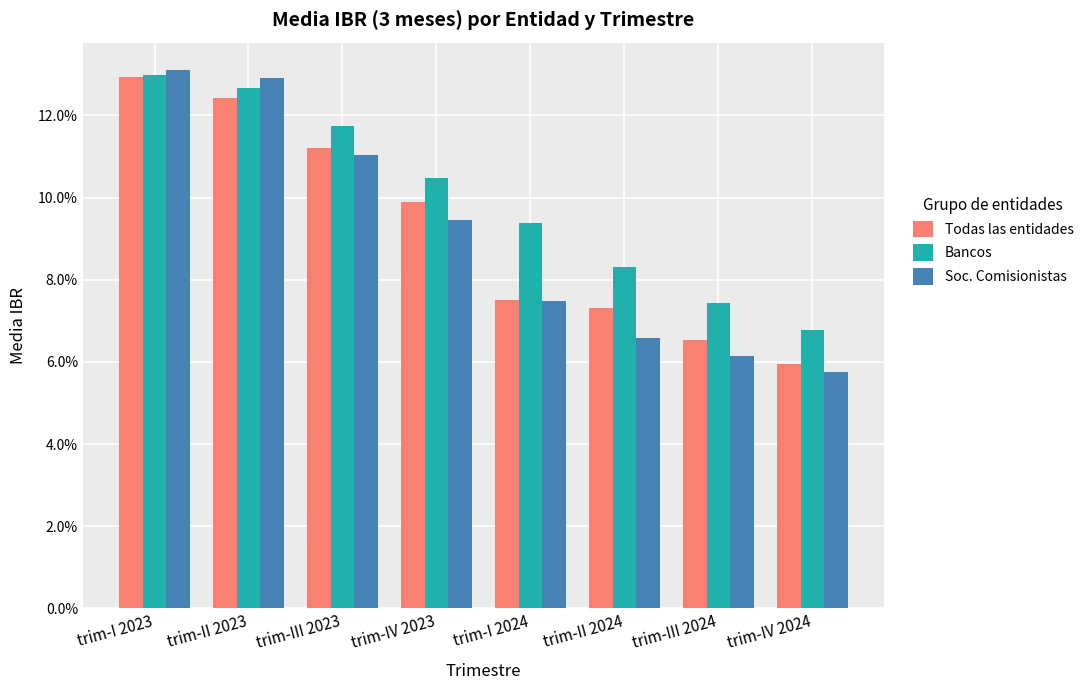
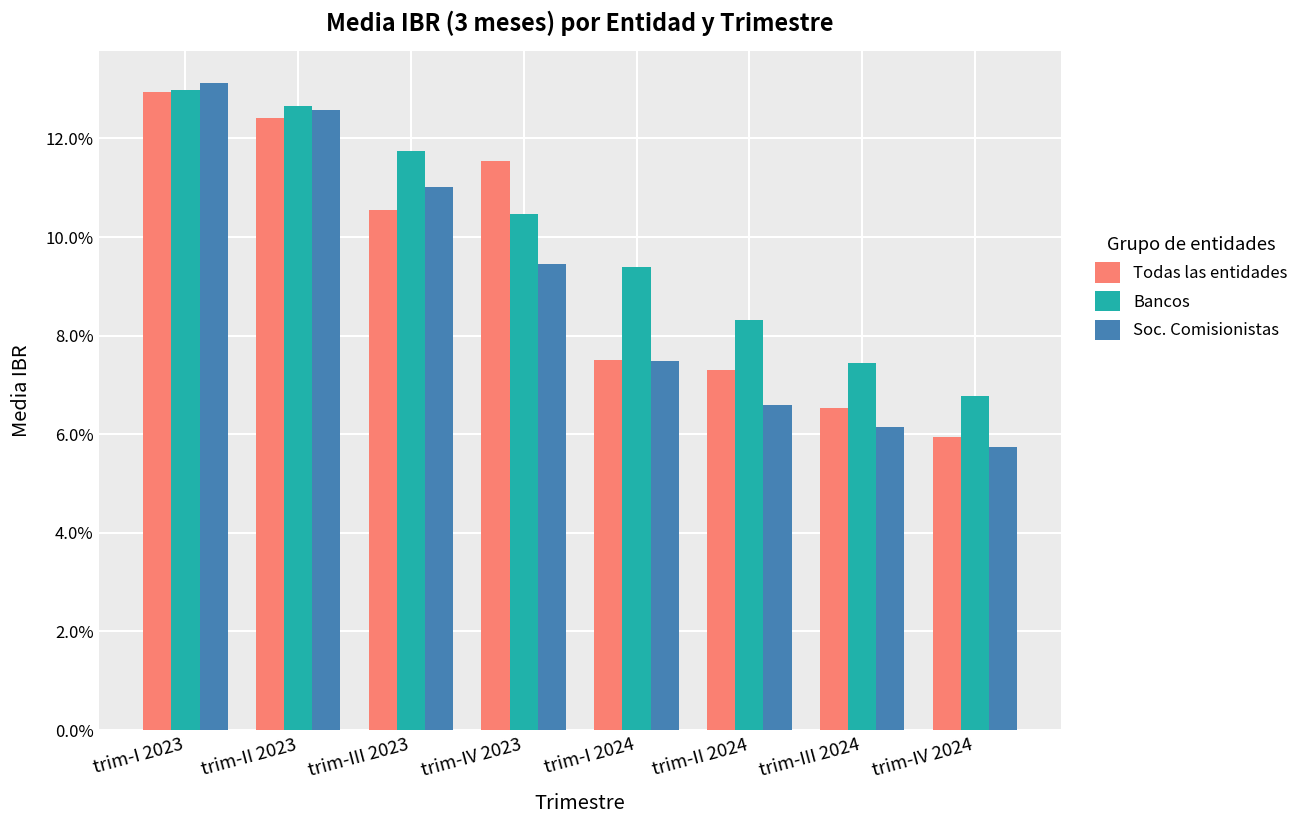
Soc. Comisionistas, trim-II 2023: 12.9% -> 12.6%
Todas las entidades, trim-III 2023: 11.2% -> 10.6%
Todas las entidades, trim-IV 2023: 9.9% -> 11.5%
